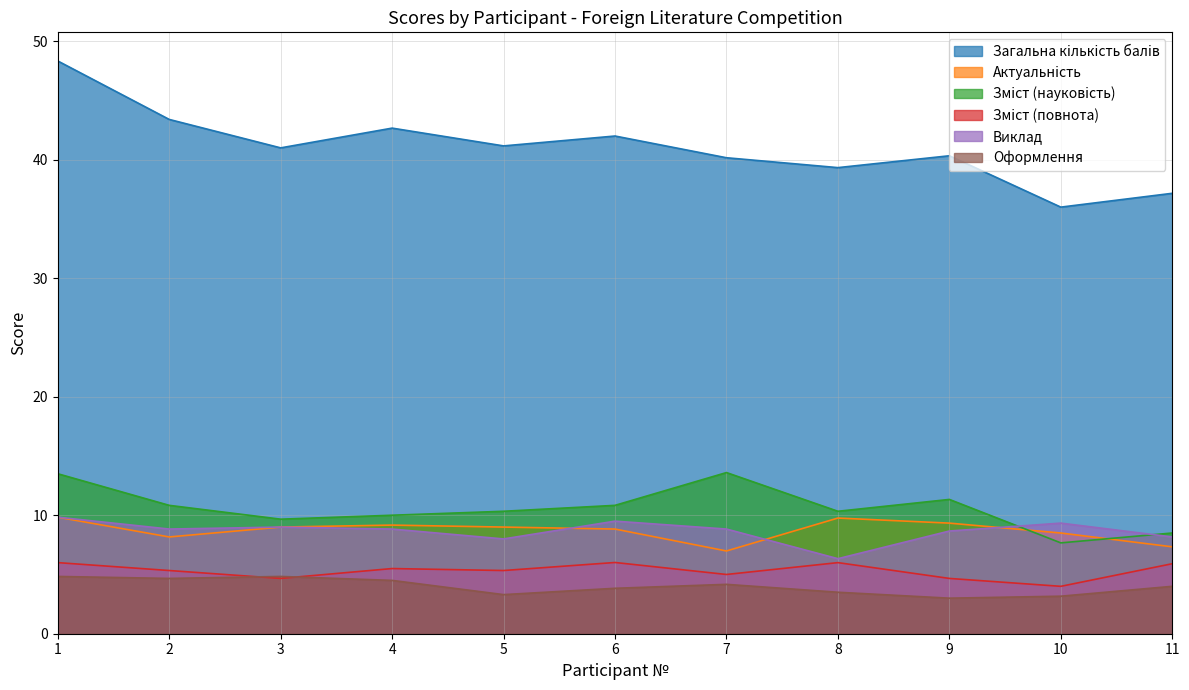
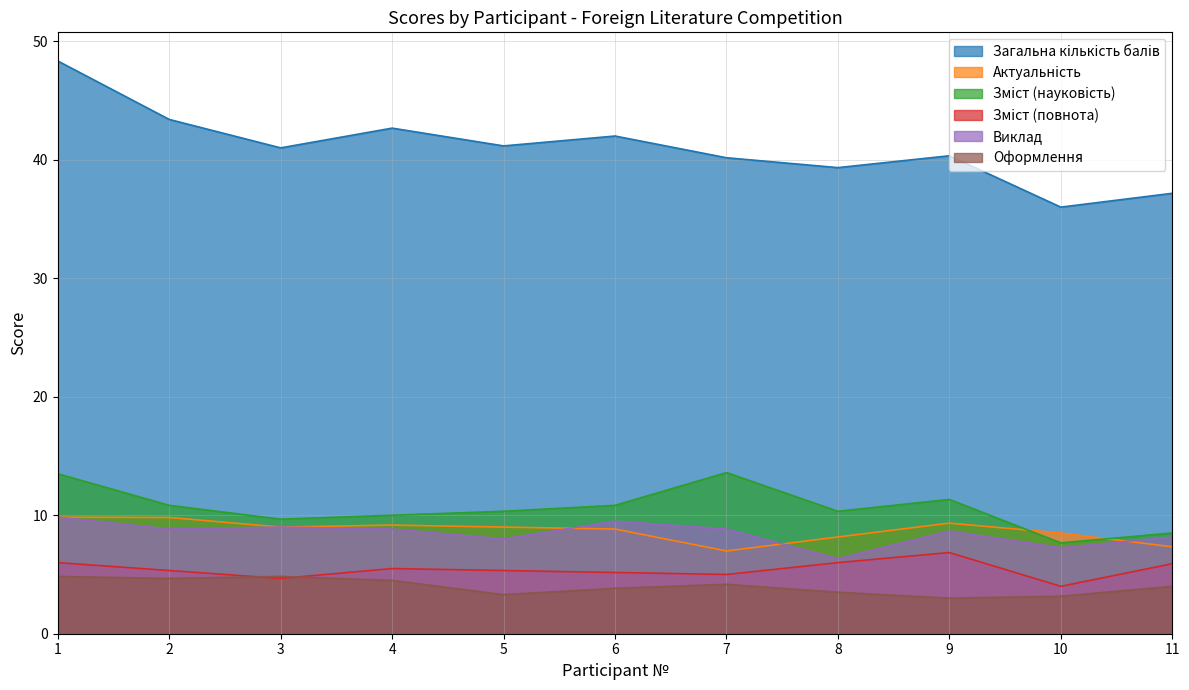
Актуальність, 2: 8.2 -> 9.8
Зміст (повнота), 6: 6.0 -> 5.2
Актуальність, 8: 9.8 -> 8.2
Зміст (повнота), 9: 4.7 -> 6.8
Виклад, 10: 9.3 -> 7.3
